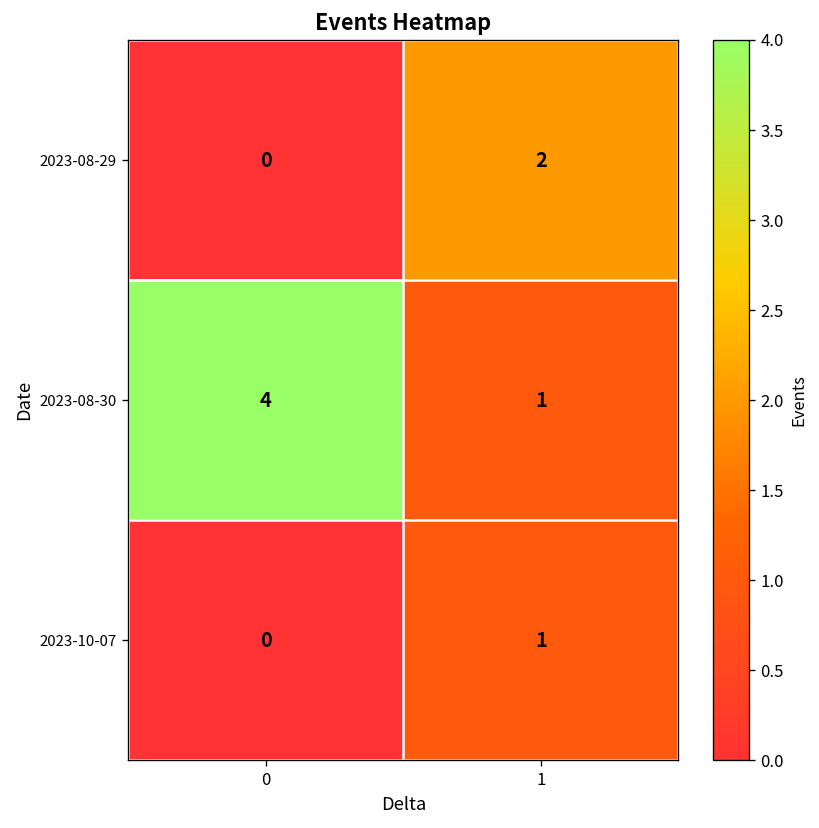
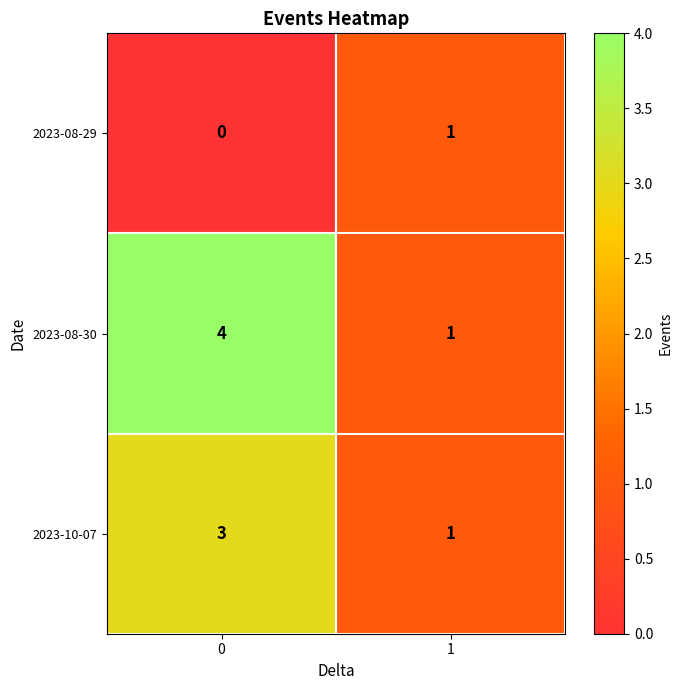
2023-08-29, 1: 2 -> 1
2023-10-07, 0: 0 -> 3
